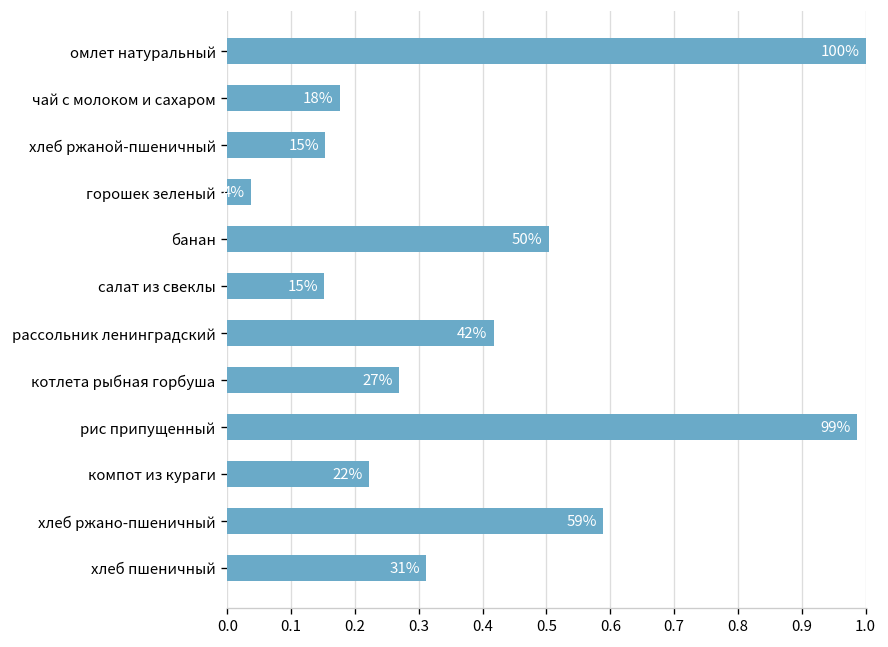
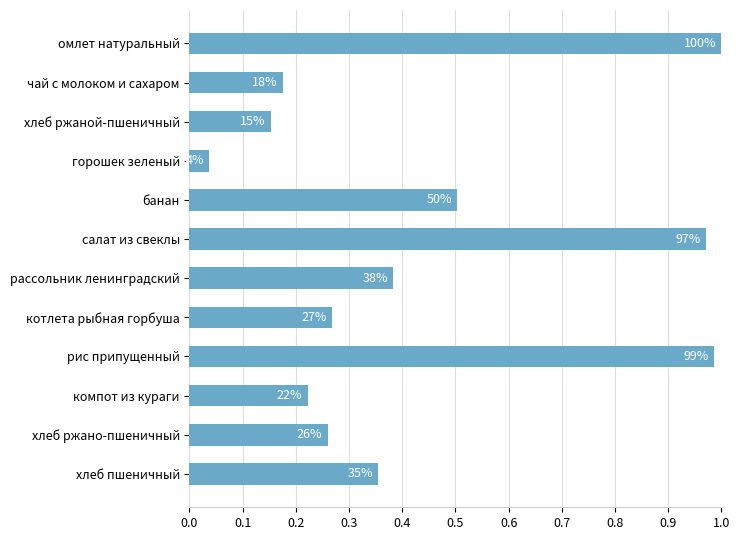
салат из свеклы: 15% -> 97%
рассольник ленинградский: 42% -> 38%
хлеб ржано-пшеничный: 59% -> 26%
хлеб пшеничный: 31% -> 35%
